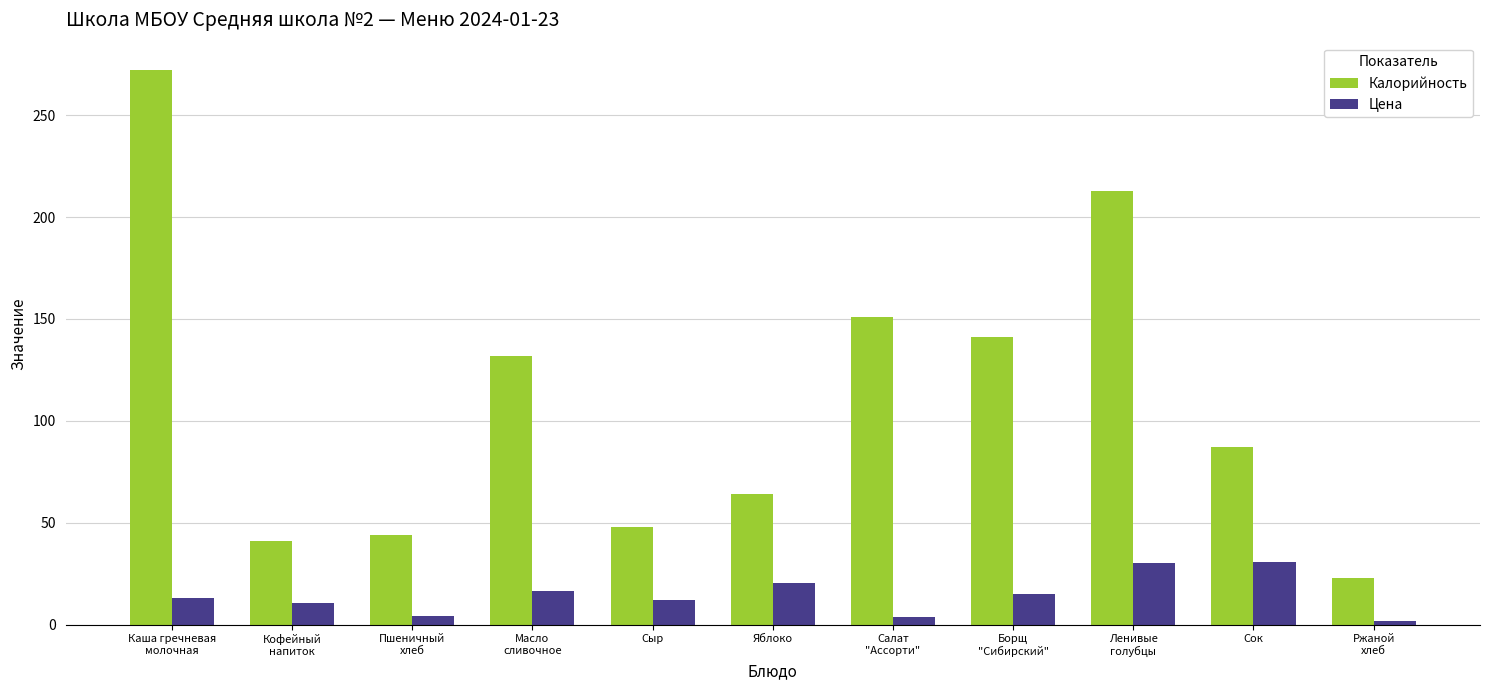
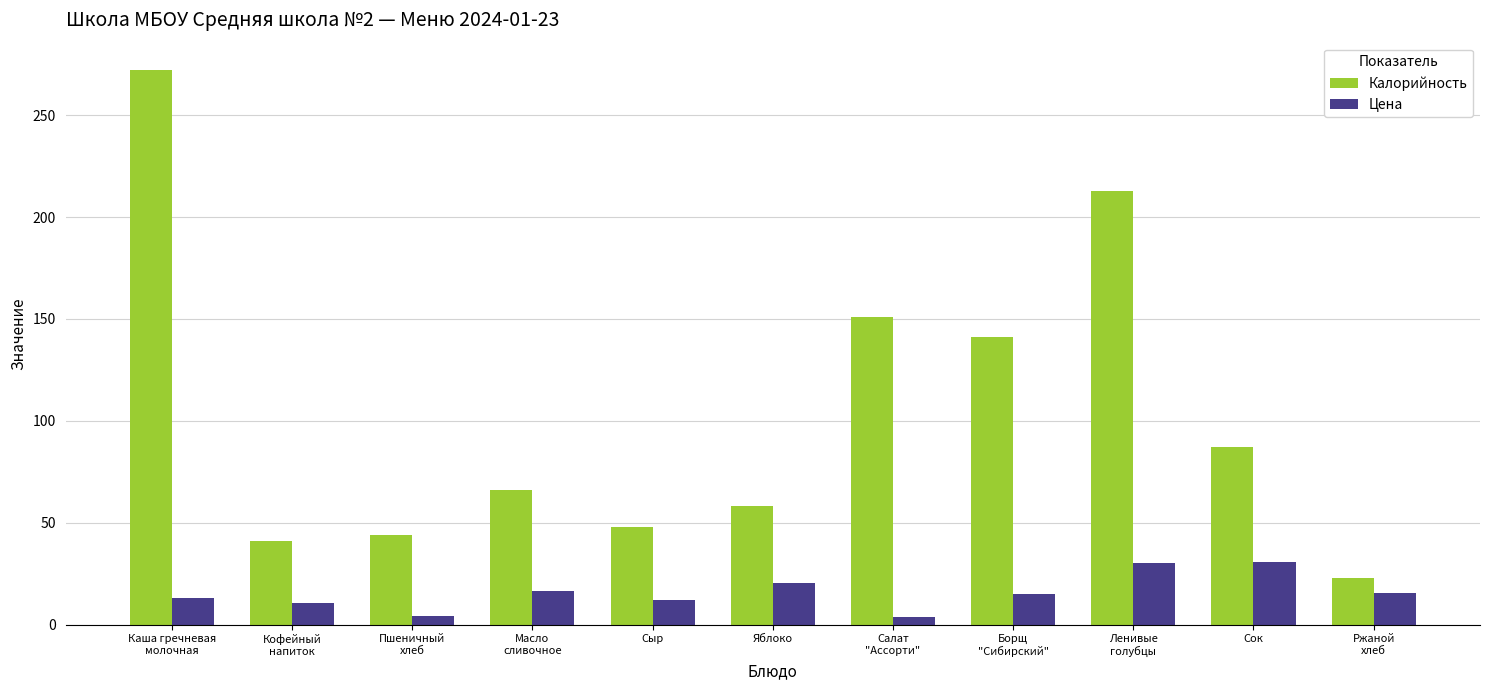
Калорийность, Масло сливочное: 132 -> 66
Калорийность, Яблоко: 64 -> 58
Цена, Ржаной хлеб: 2 -> 16
